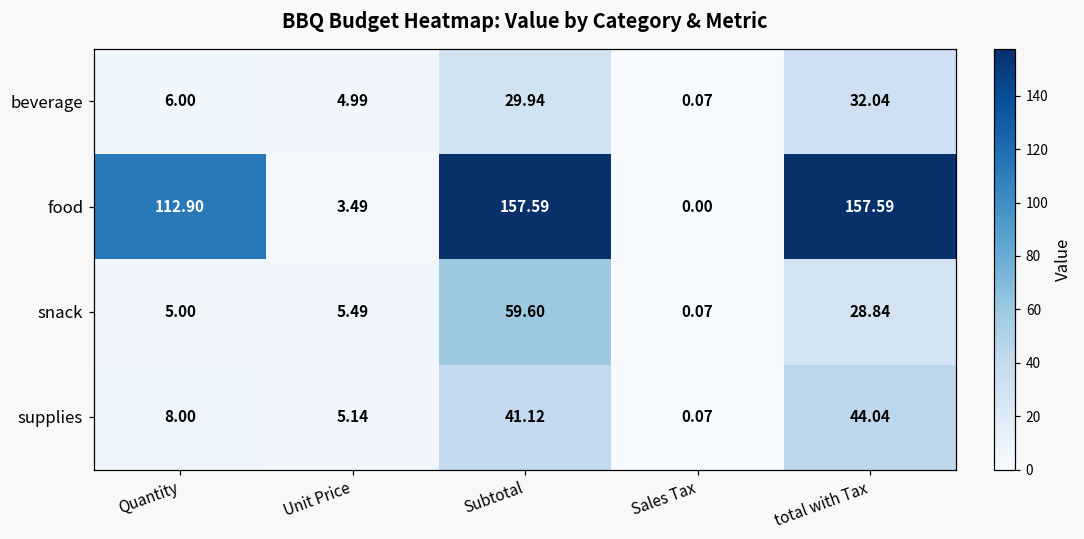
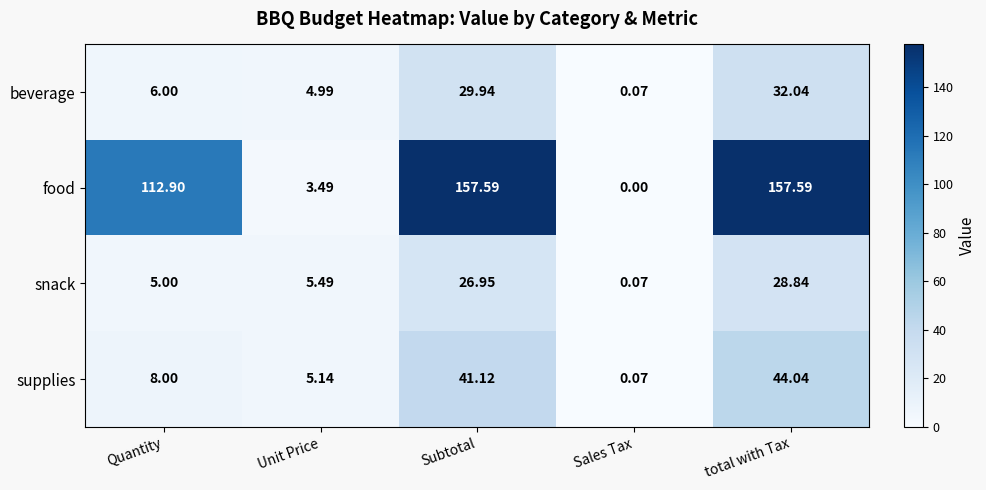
snack, Subtotal: 59.60 -> 26.95
